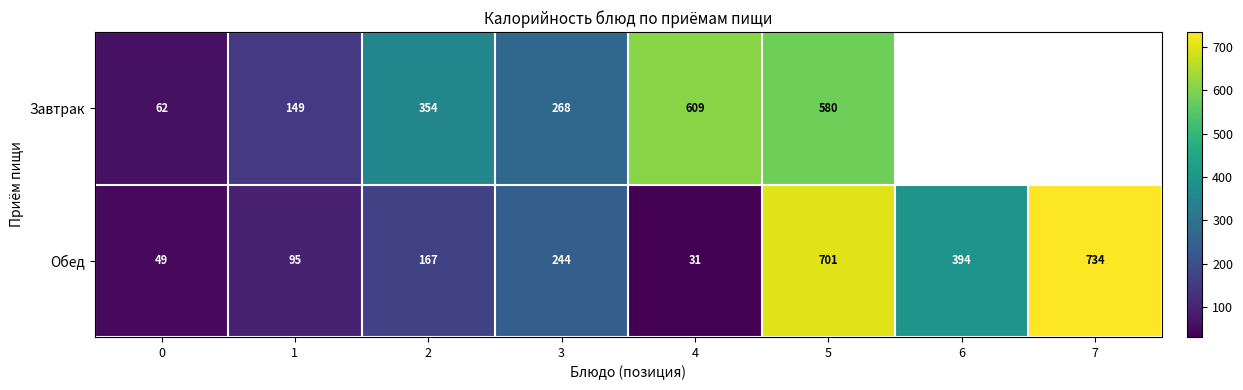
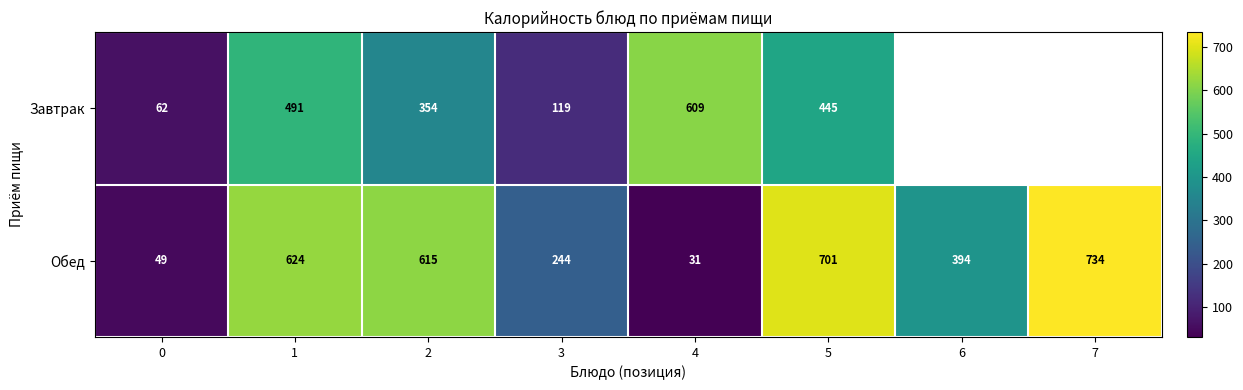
Завтрак, 1: 149 -> 491
Завтрак, 3: 268 -> 119
Завтрак, 5: 580 -> 445
Обед, 1: 95 -> 624
Обед, 2: 167 -> 615
